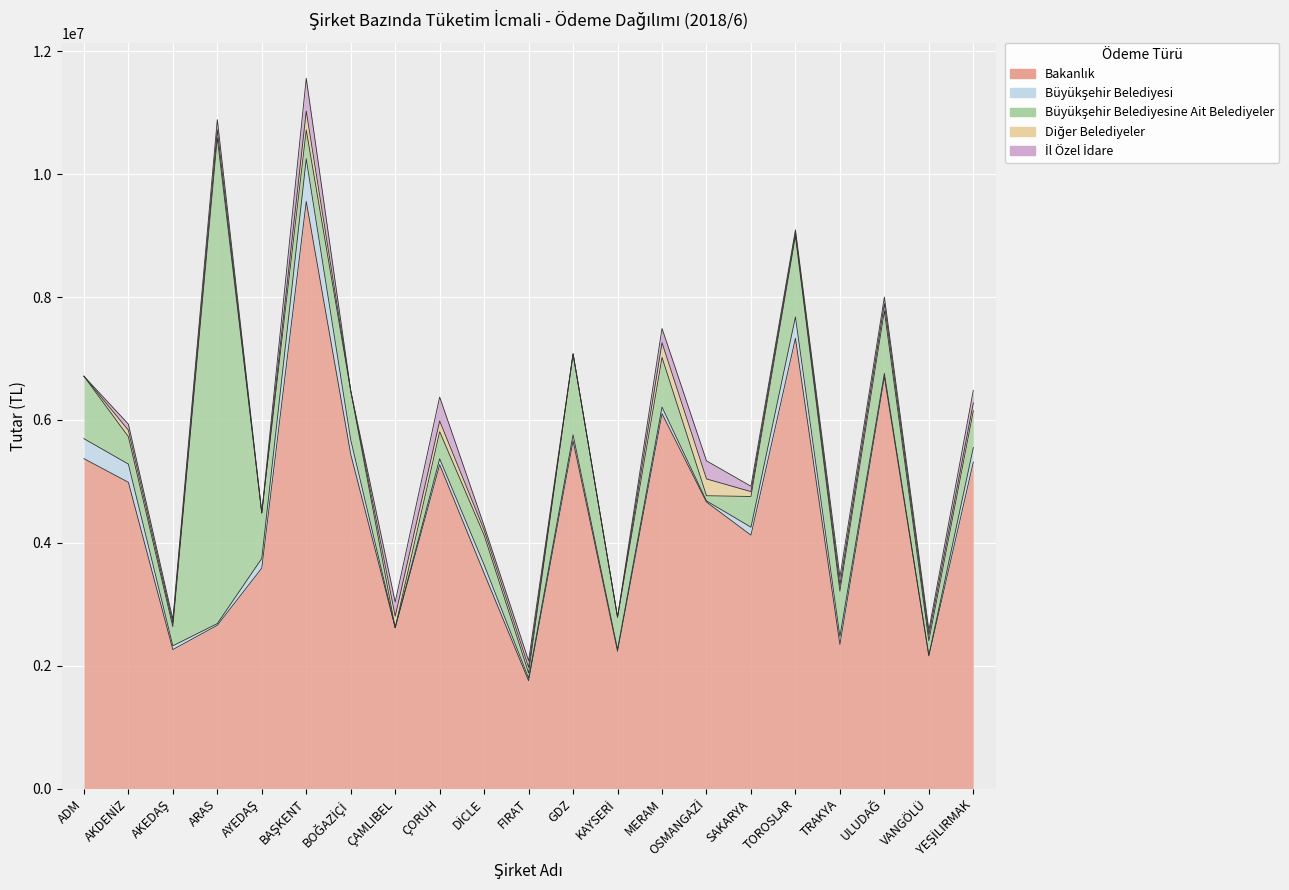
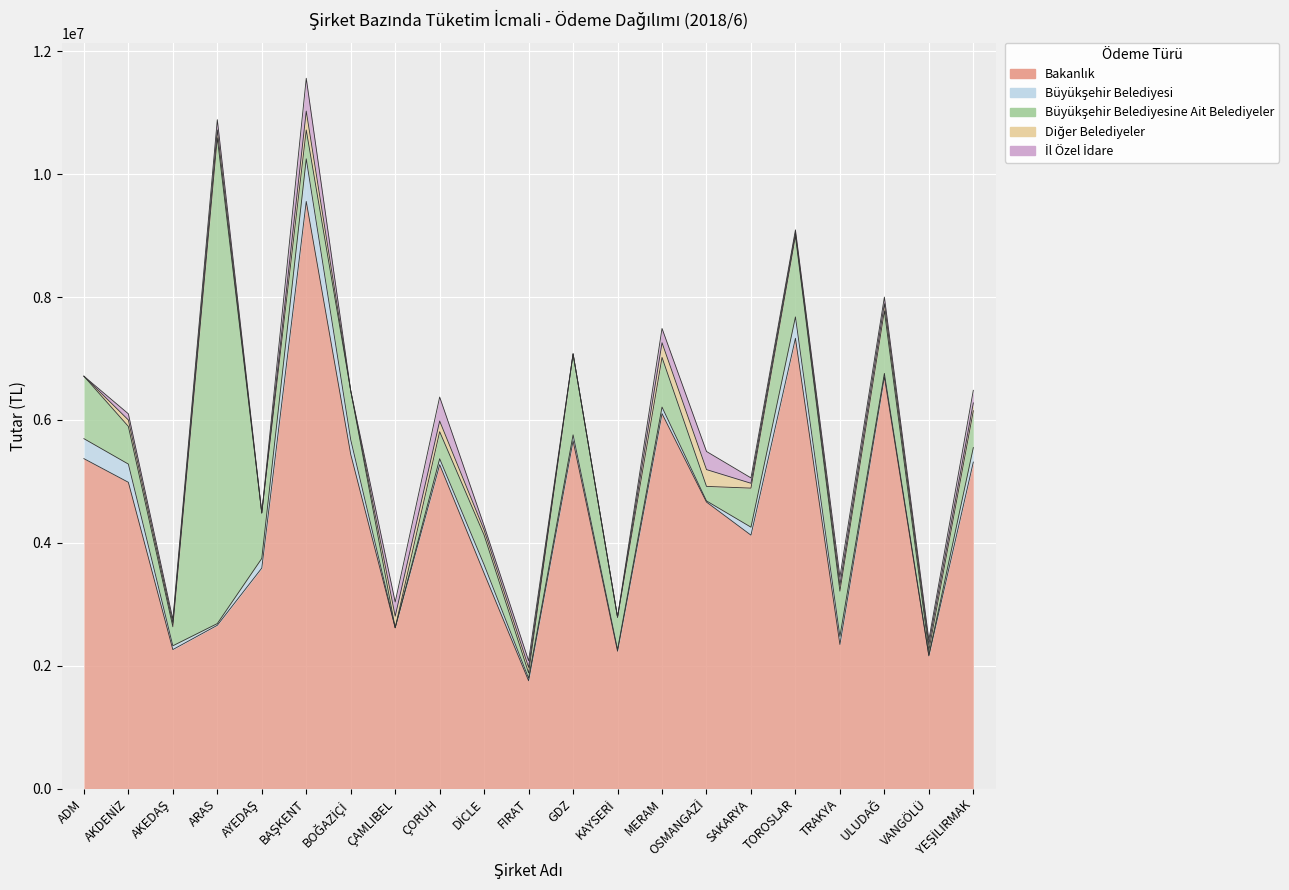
Büyükşehir Belediyesine Ait Belediyeler, AKDENİZ: 400000 -> 600000
Büyükşehir Belediyesine Ait Belediyeler, OSMANGAZİ: 100000 -> 200000
Büyükşehir Belediyesine Ait Belediyeler, SAKARYA: 500000 -> 600000
Büyükşehir Belediyesine Ait Belediyeler, VANGÖLÜ: 200000 -> 100000
